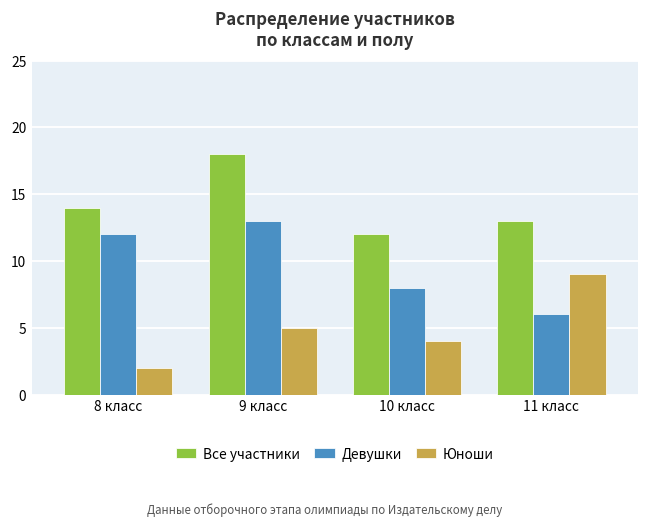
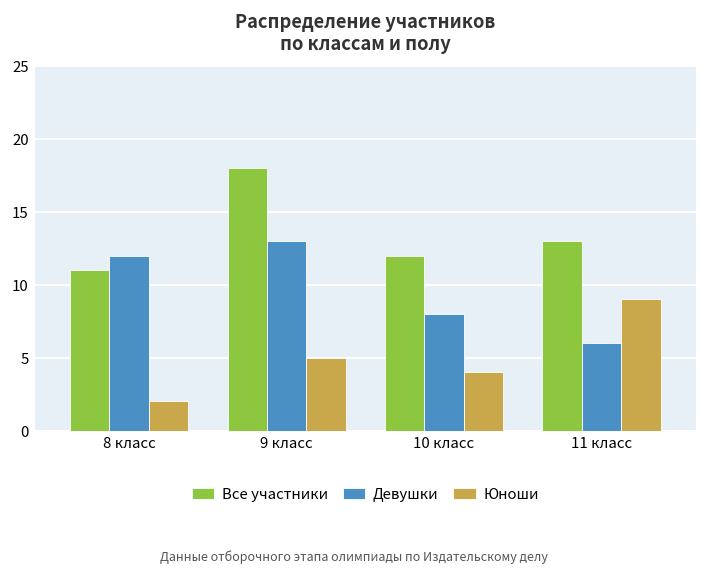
Все участники, 8 класс: 14 -> 11
